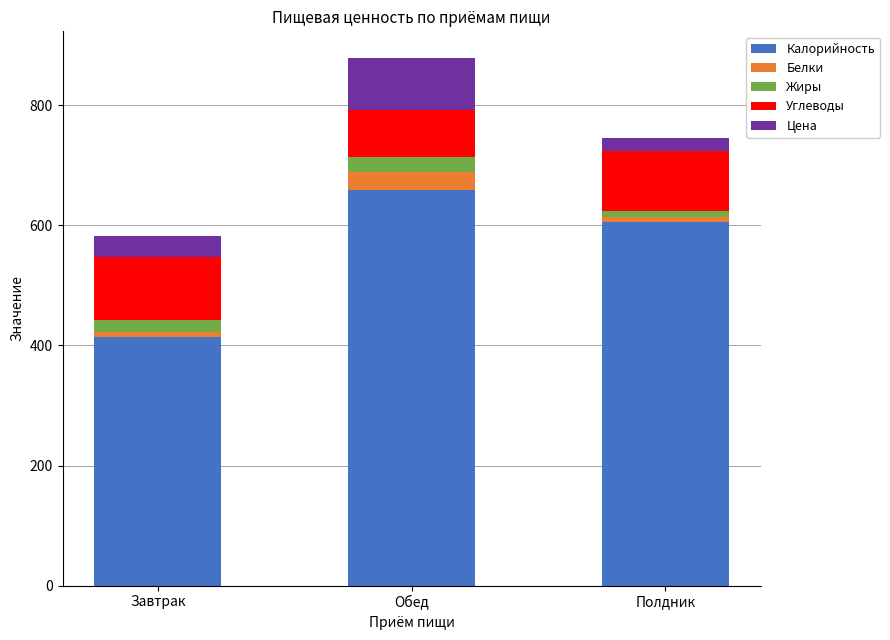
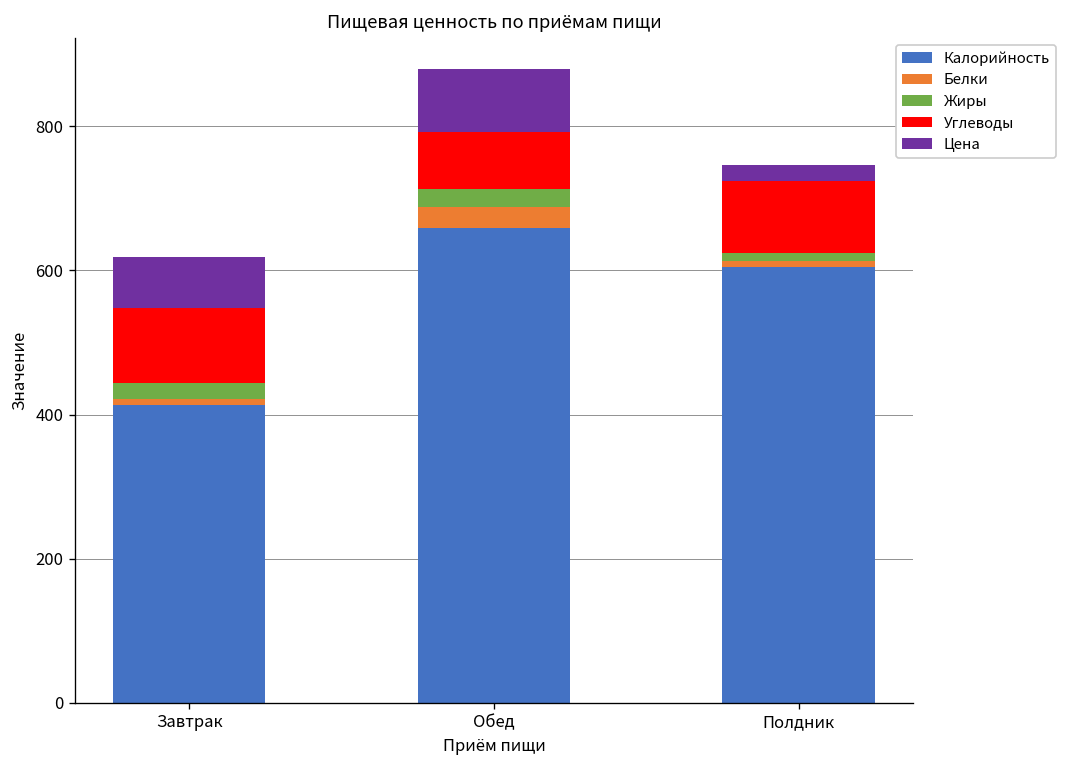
Цена, Завтрак: 30 -> 70
